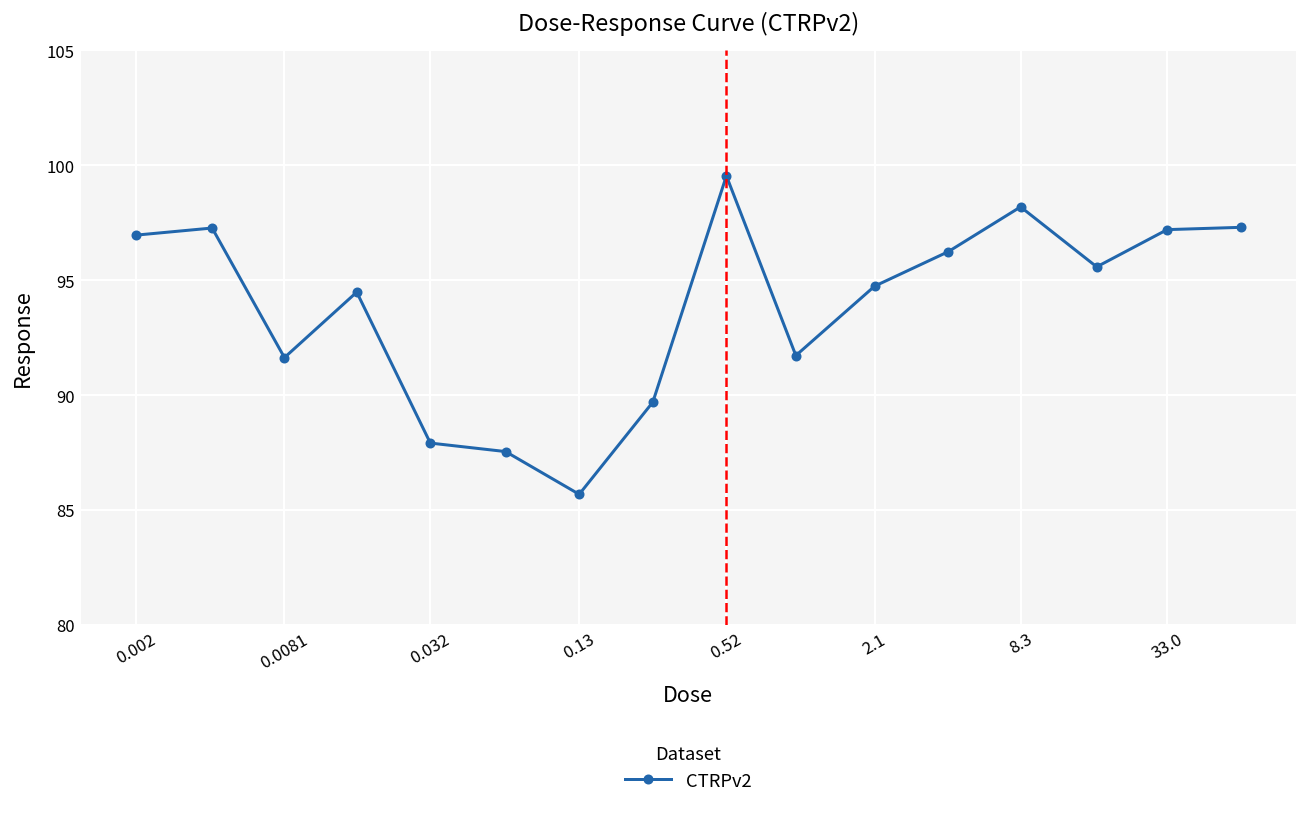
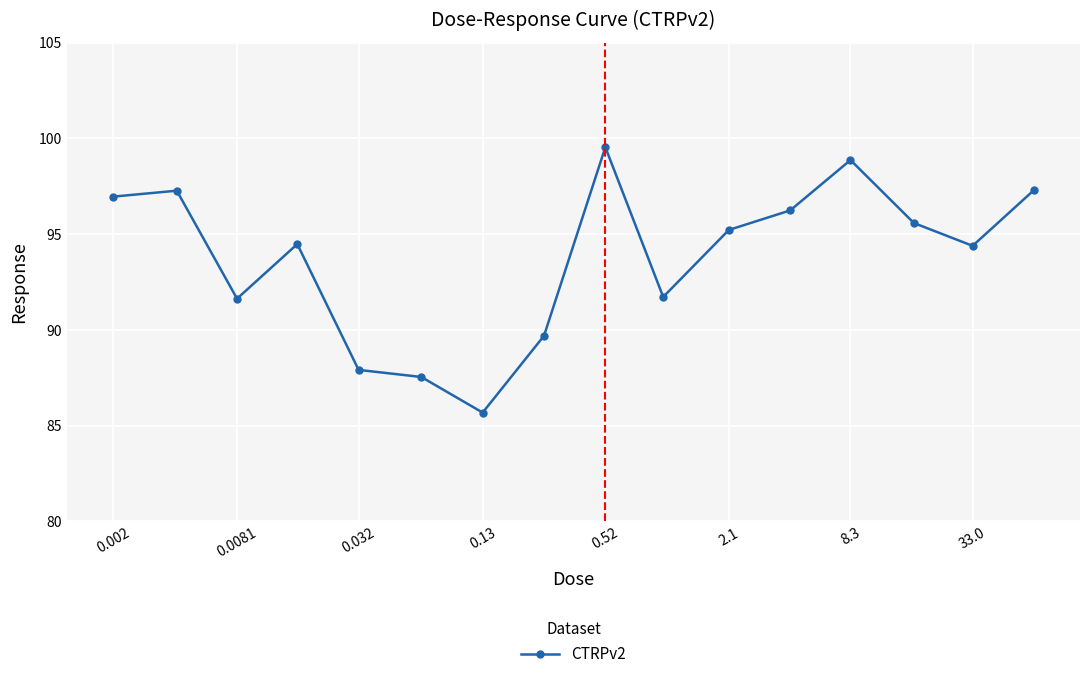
2.1: 94.7 -> 95.2
8.3: 98.2 -> 98.9
33.0: 97.2 -> 94.4
